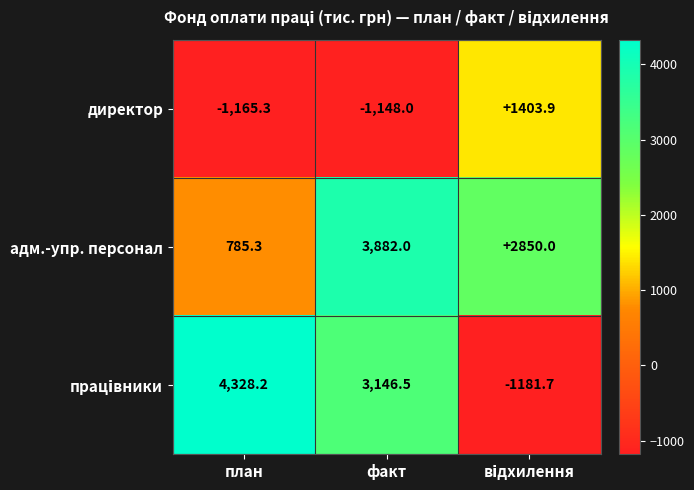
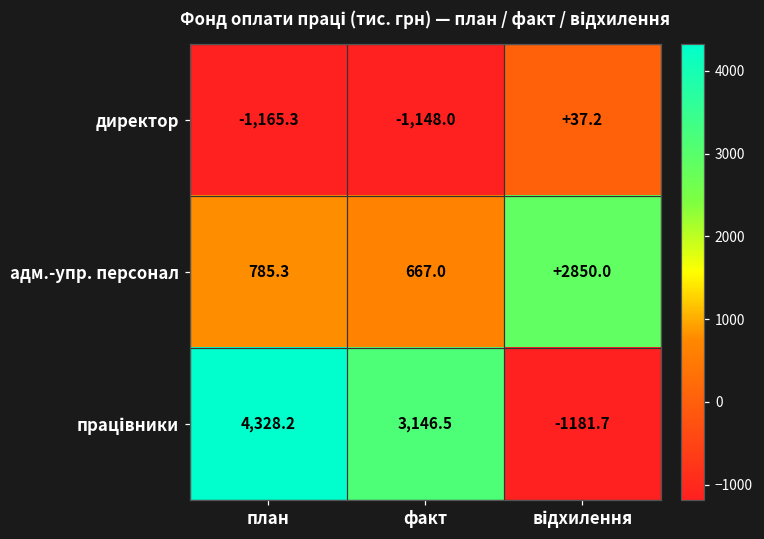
директор, відхилення: +1403.9 -> +37.2
адм.-упр. персонал, факт: 3,882.0 -> 667.0
